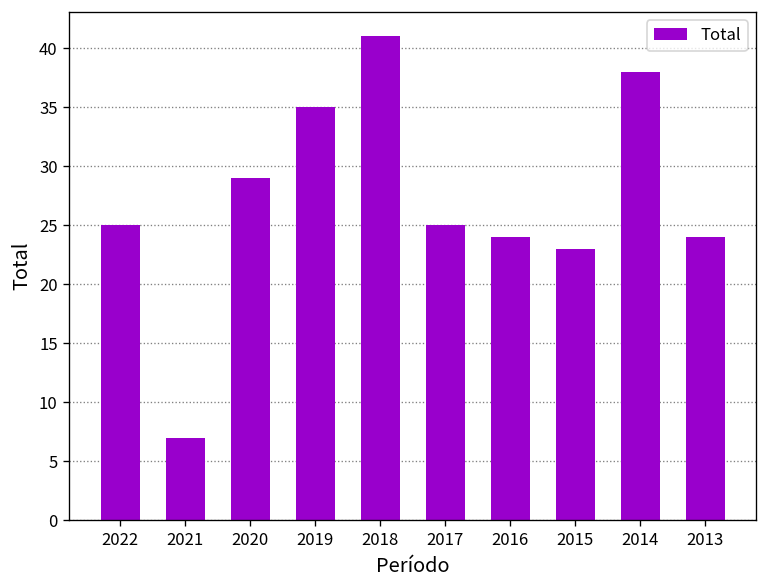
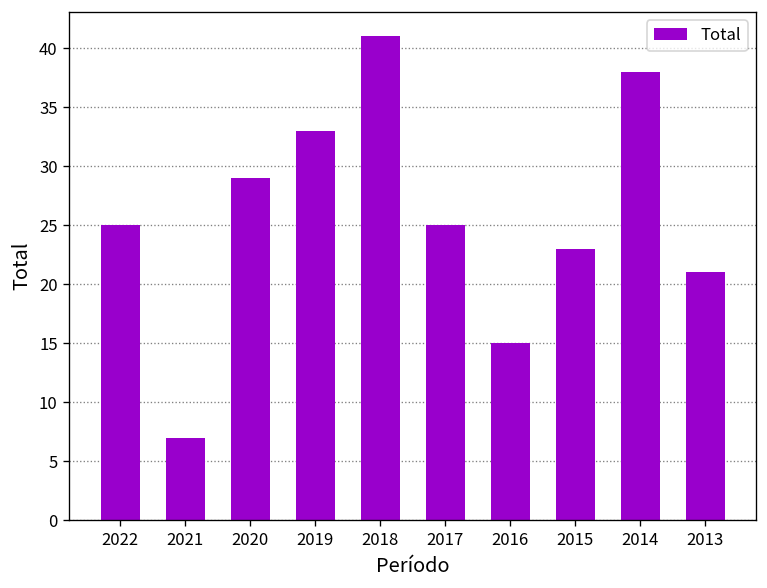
2019: 35 -> 33
2016: 24 -> 15
2013: 24 -> 21
